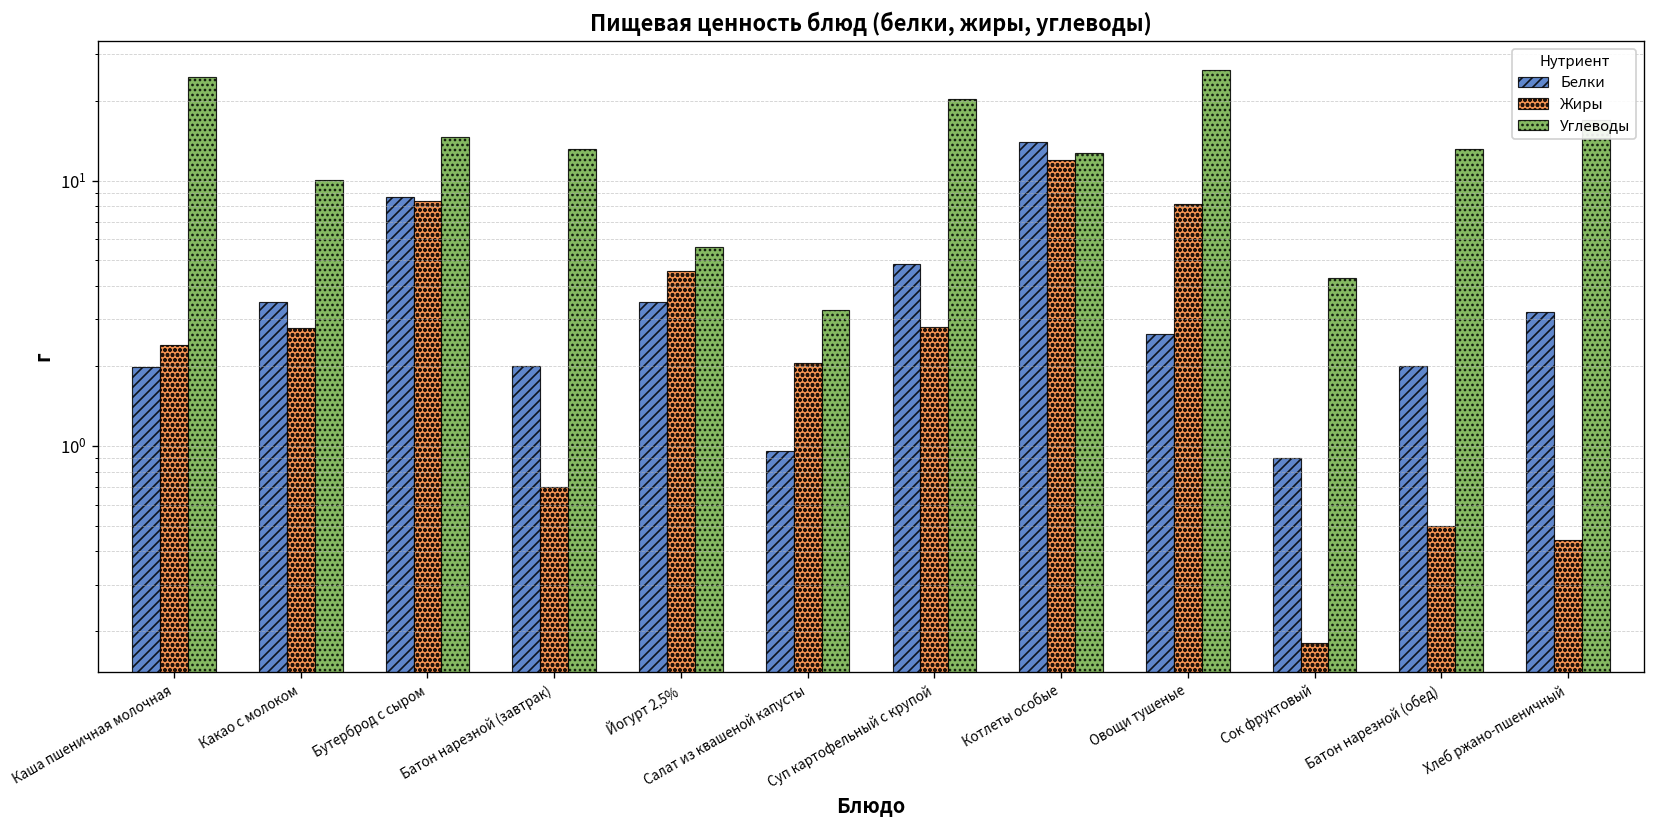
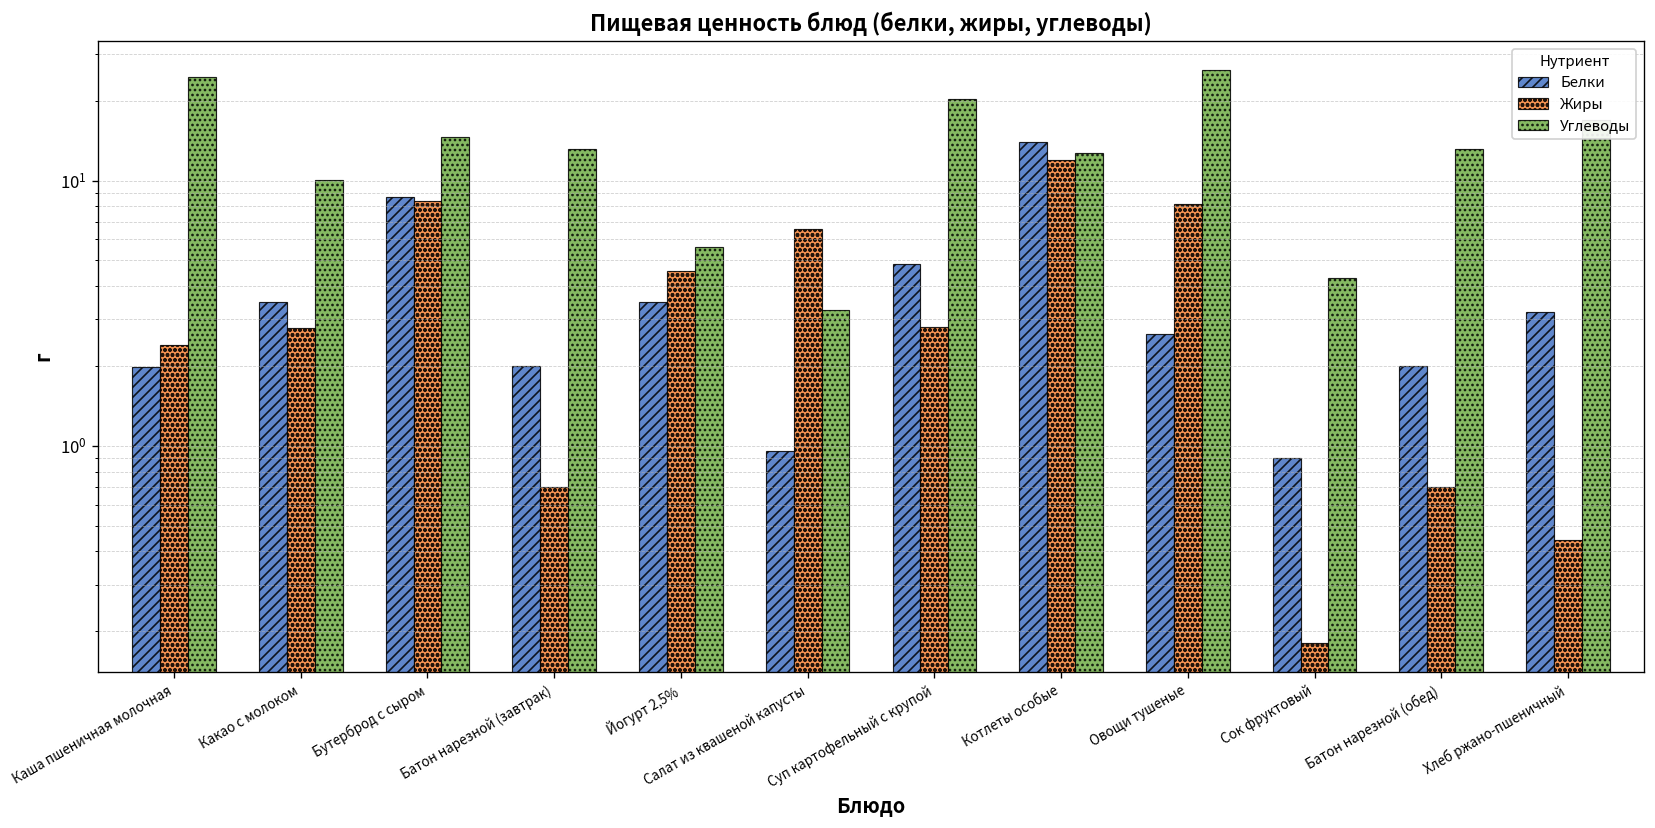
Жиры, Салат из квашеной капусты: 2.1 -> 6.6
Жиры, Батон нарезной (обед): 0.5 -> 0.7
